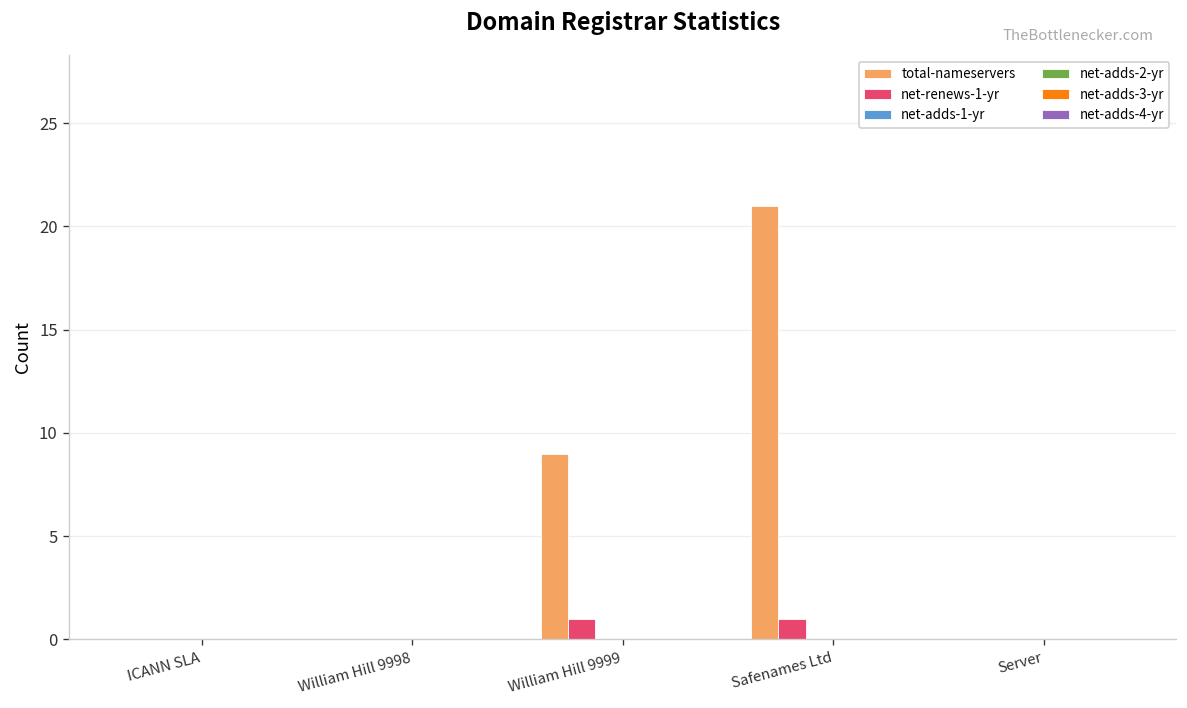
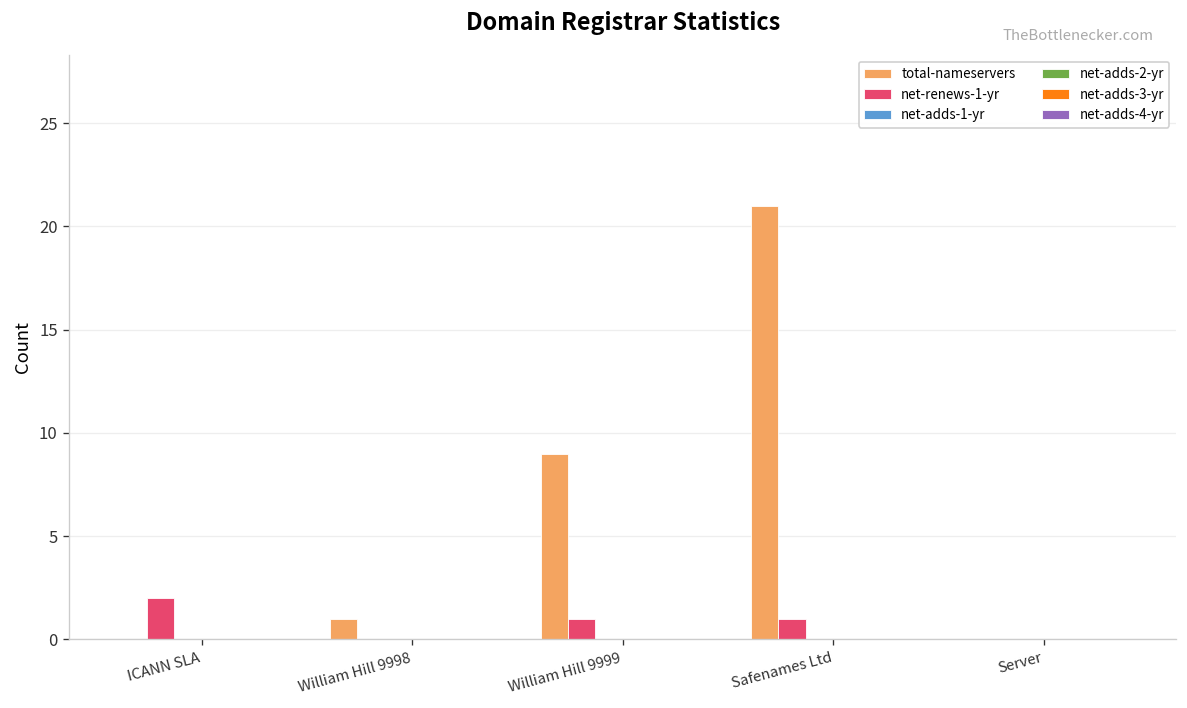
net-renews-1-yr, ICANN SLA: 0 -> 2
total-nameservers, William Hill 9998: 0 -> 1
